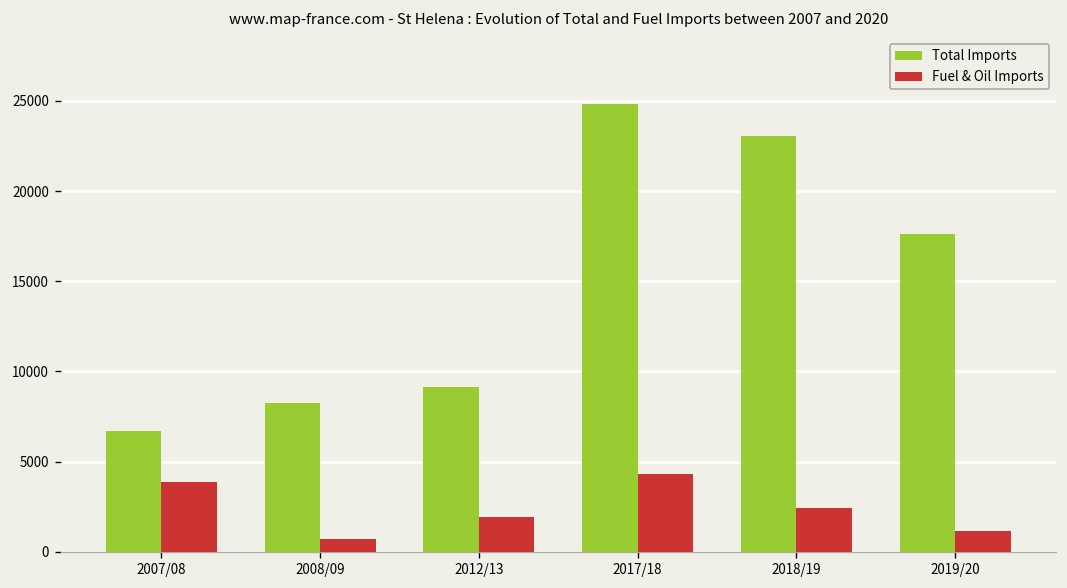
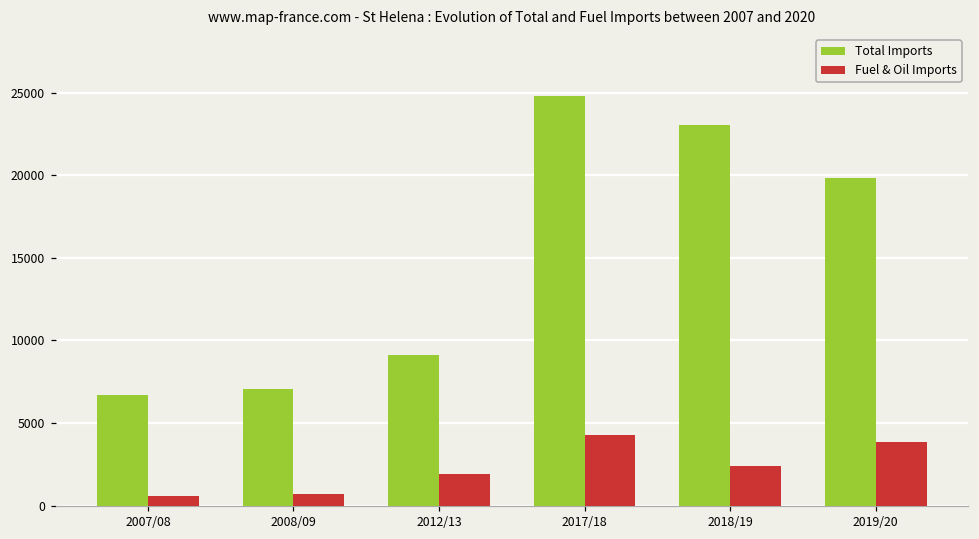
Fuel & Oil Imports, 2007/08: 3900 -> 600
Total Imports, 2008/09: 8300 -> 7100
Total Imports, 2019/20: 17600 -> 19800
Fuel & Oil Imports, 2019/20: 1200 -> 3900
